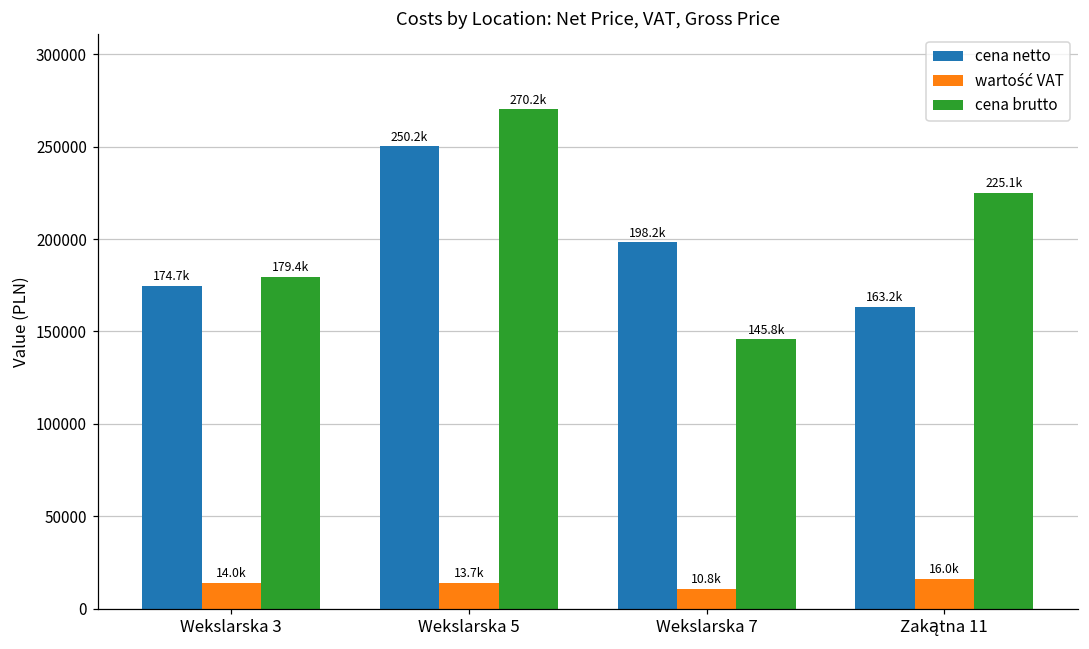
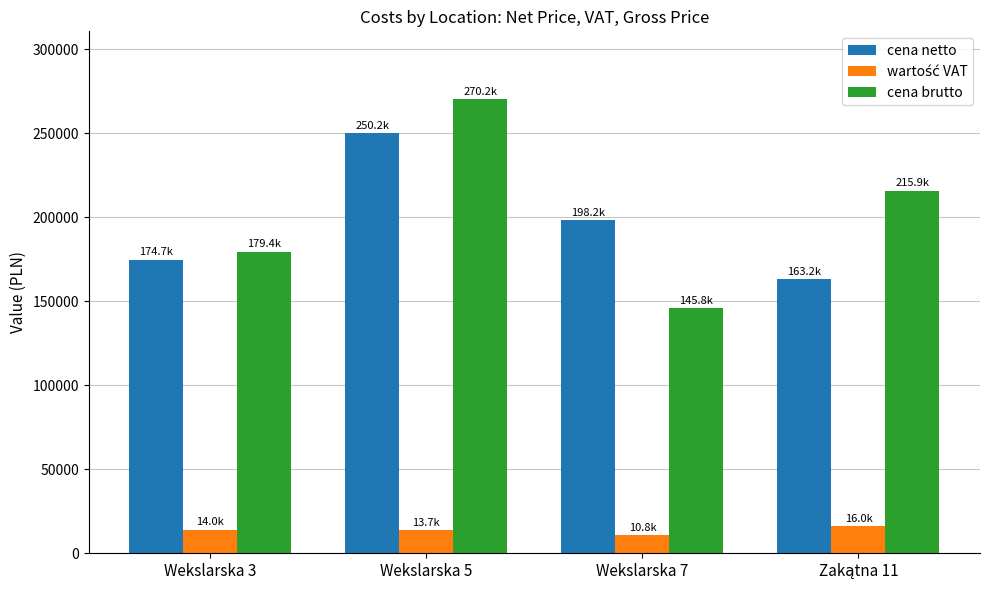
cena brutto, Zakątna 11: 225.1k -> 215.9k
